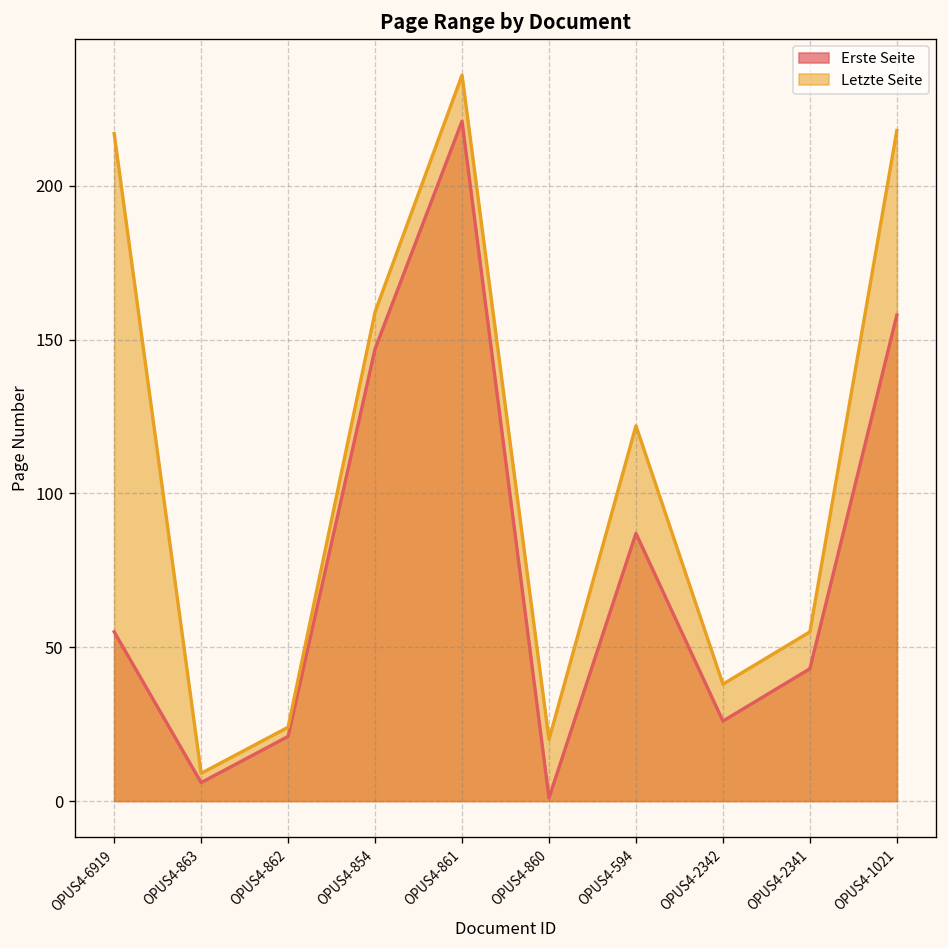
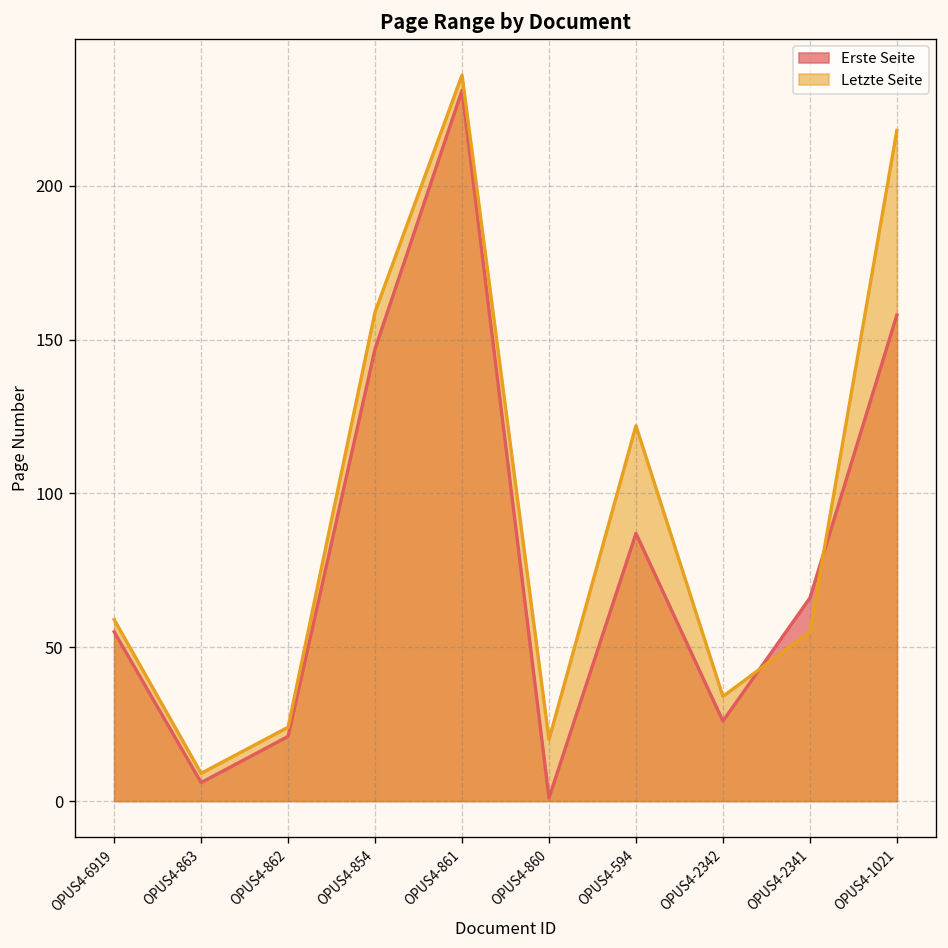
Letzte Seite, OPUS4-6919: 217 -> 59
Erste Seite, OPUS4-861: 221 -> 231
Letzte Seite, OPUS4-2342: 38 -> 34
Erste Seite, OPUS4-2341: 43 -> 66
